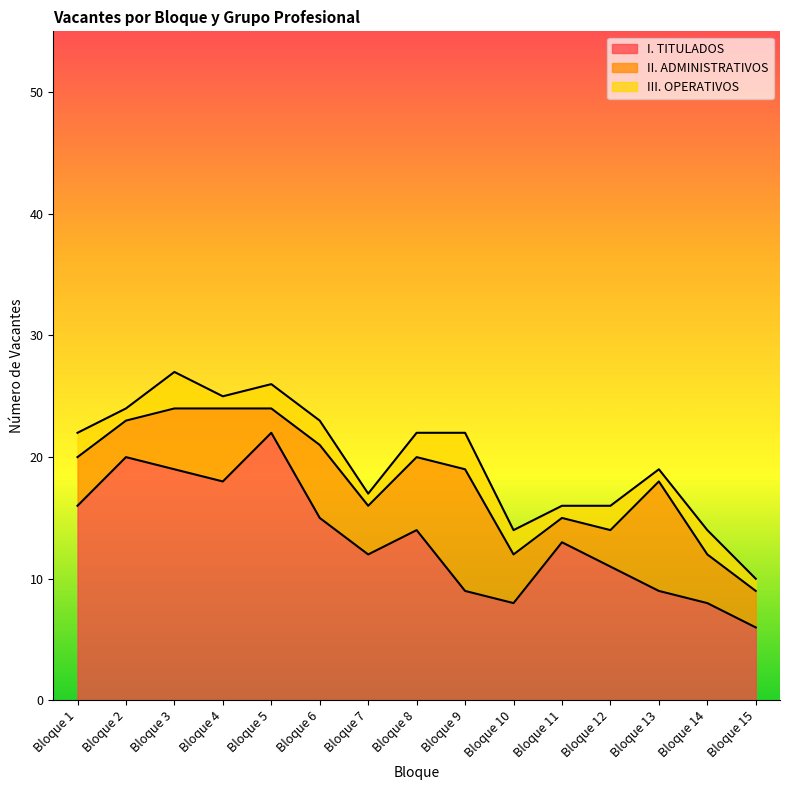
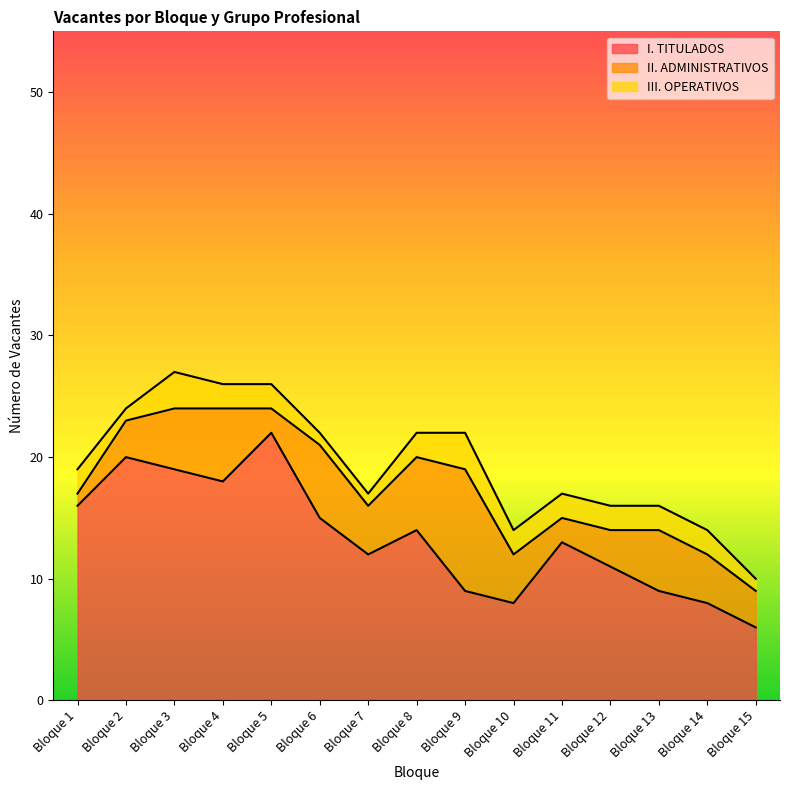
II. ADMINISTRATIVOS, Bloque 1: 4 -> 1
III. OPERATIVOS, Bloque 4: 1 -> 2
III. OPERATIVOS, Bloque 6: 2 -> 1
III. OPERATIVOS, Bloque 11: 1 -> 2
II. ADMINISTRATIVOS, Bloque 13: 9 -> 5
III. OPERATIVOS, Bloque 13: 1 -> 2
